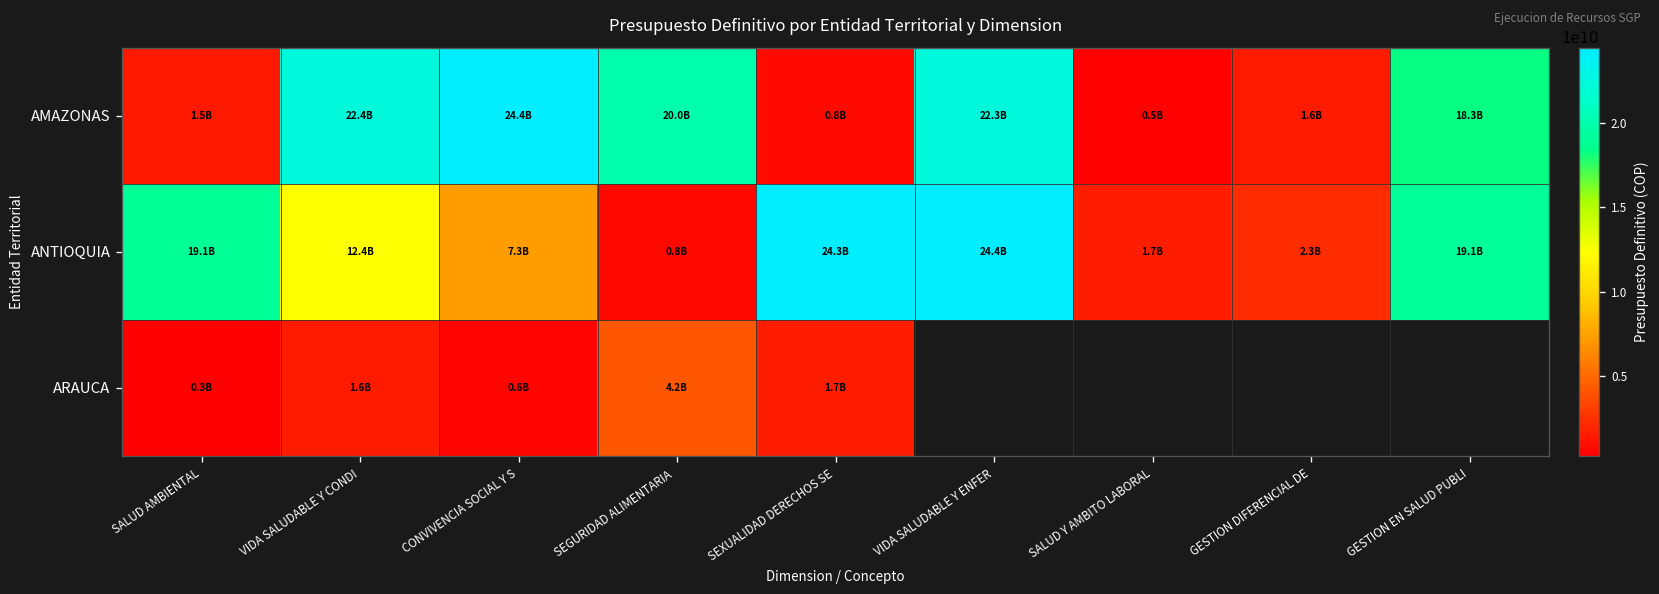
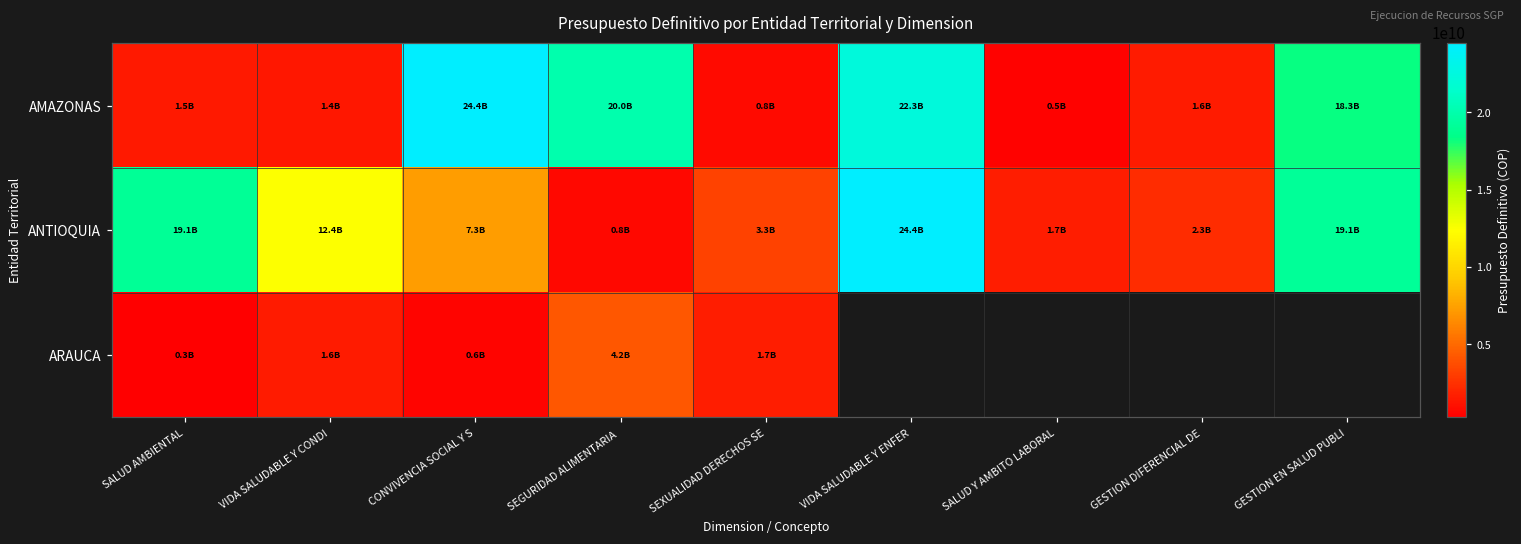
AMAZONAS, VIDA SALUDABLE Y CONDI: 22.4B -> 1.4B
ANTIOQUIA, SEXUALIDAD DERECHOS SE: 24.3B -> 3.3B
